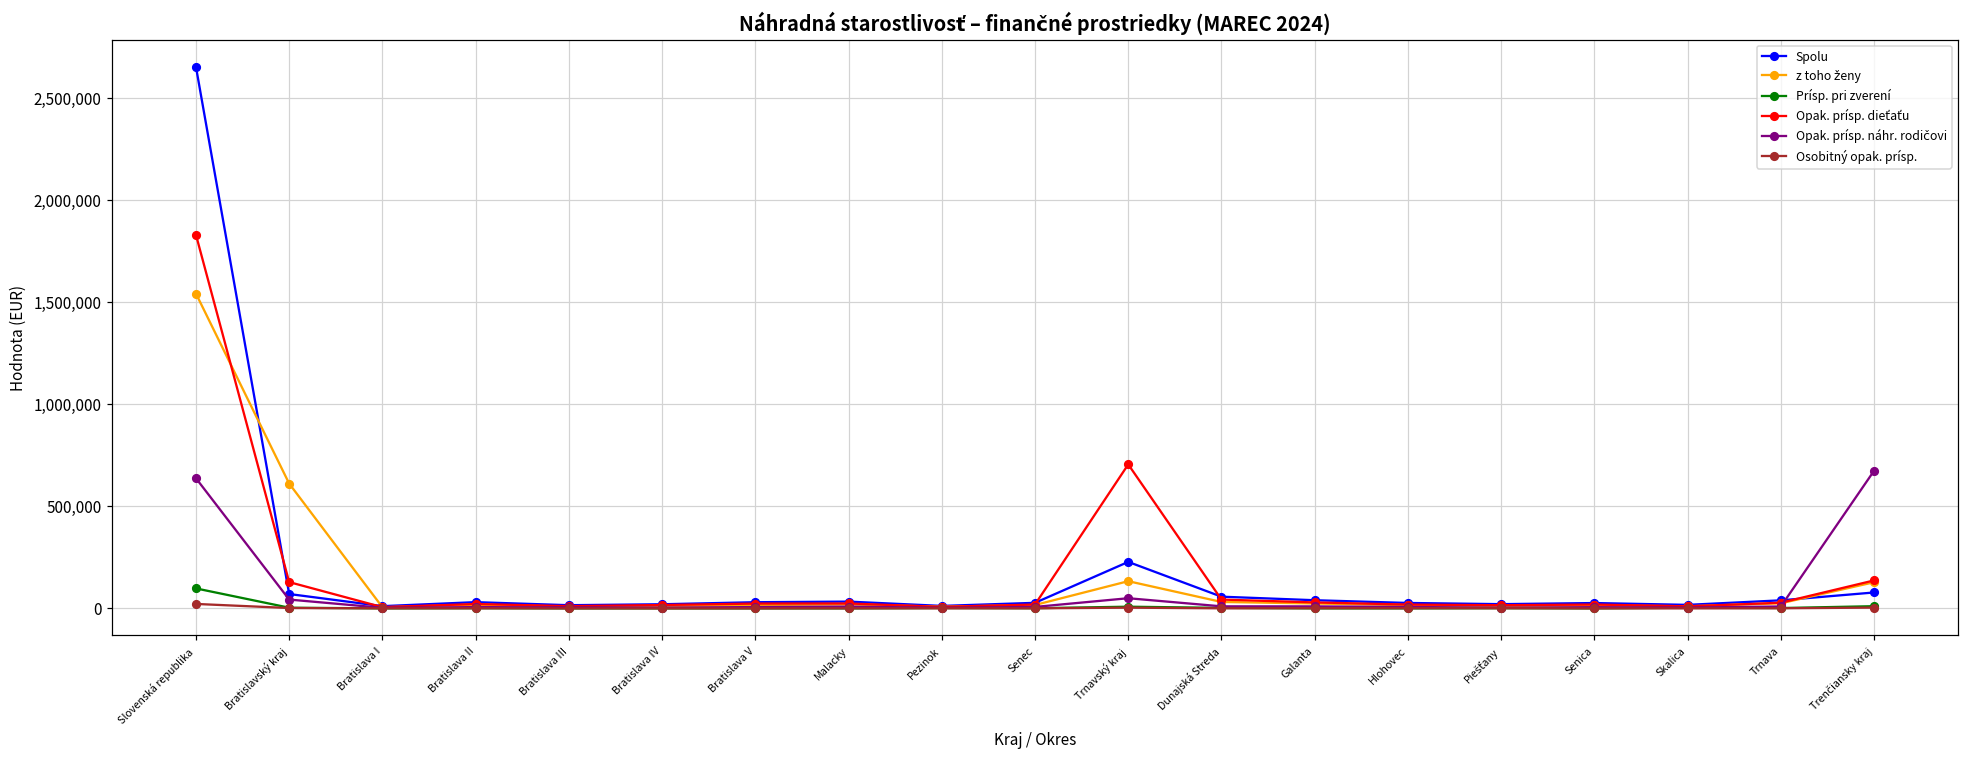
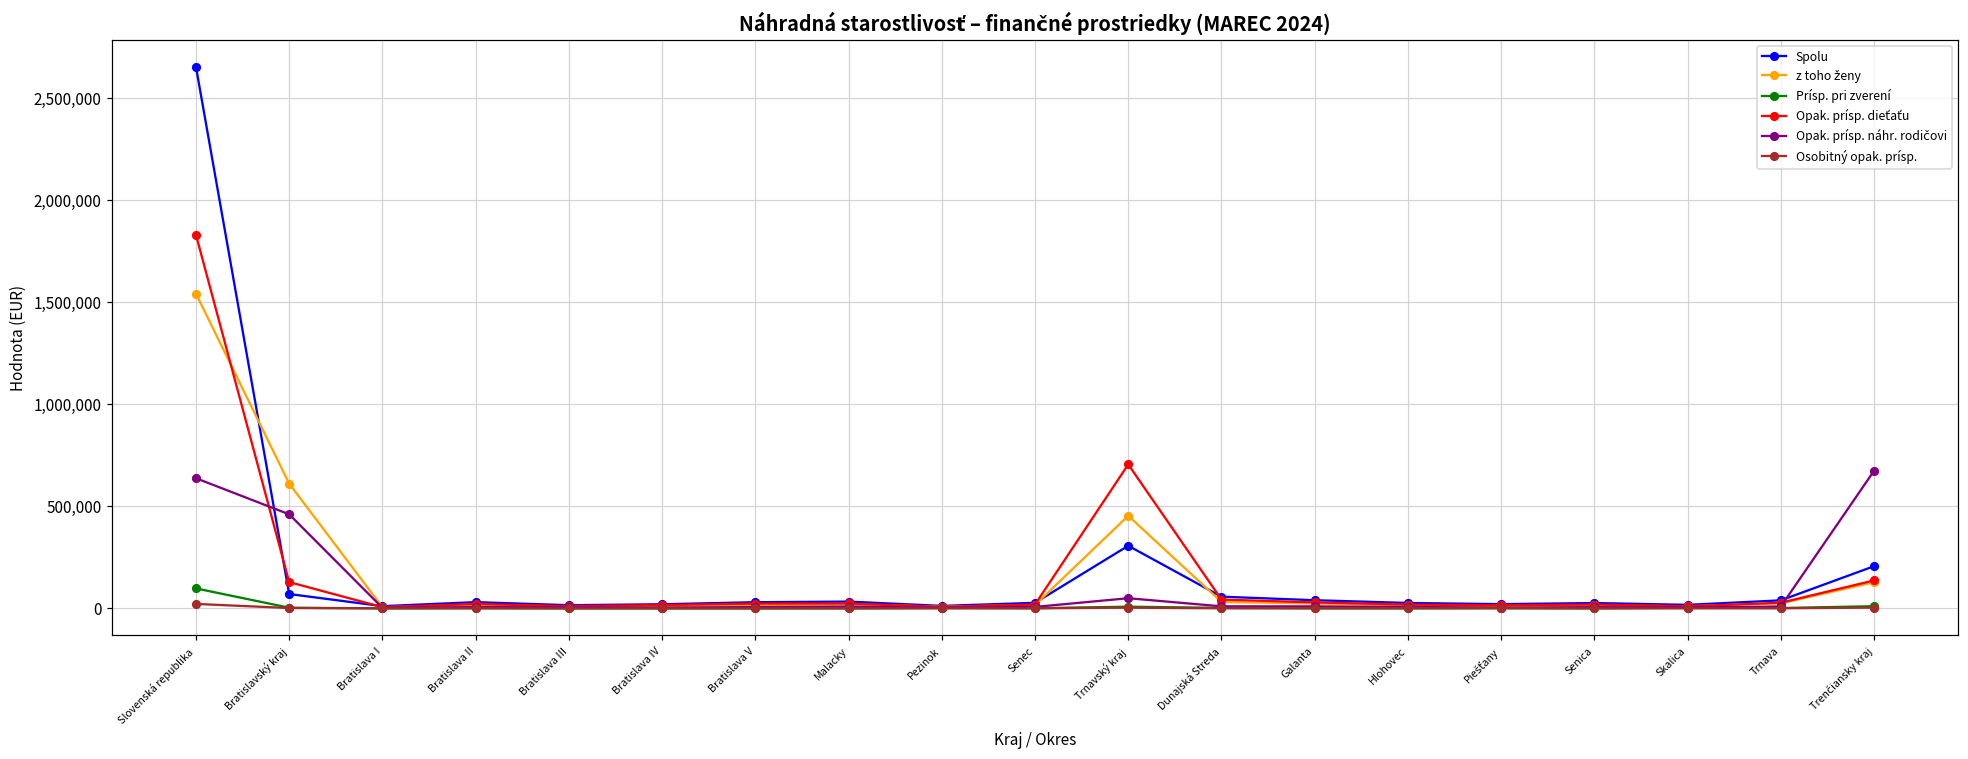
Opak. prísp. náhr. rodičovi, Bratislavský kraj: 40,000 -> 460,000
Spolu, Trnavský kraj: 230,000 -> 310,000
z toho ženy, Trnavský kraj: 130,000 -> 450,000
Spolu, Trenčiansky kraj: 80,000 -> 210,000
